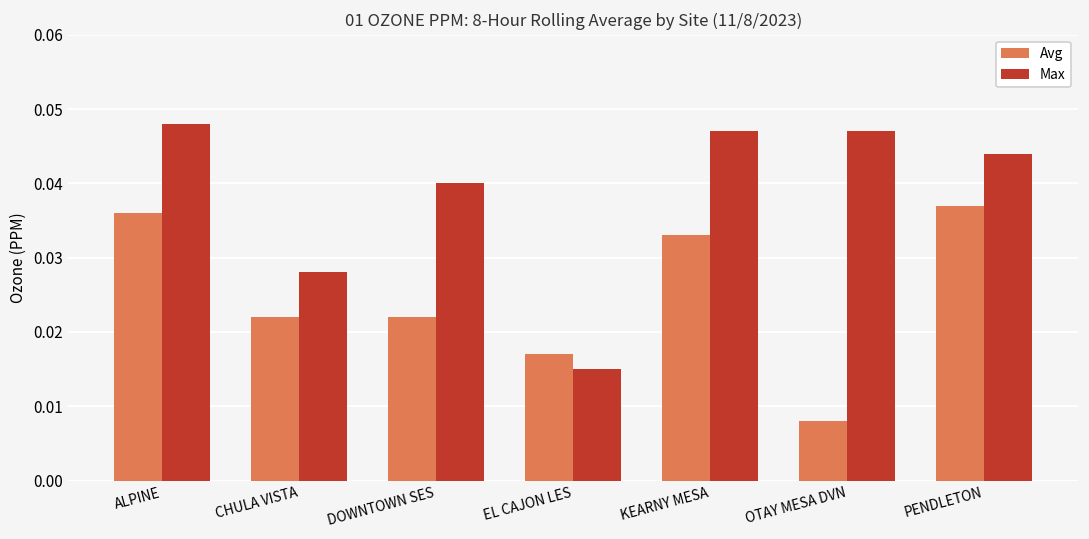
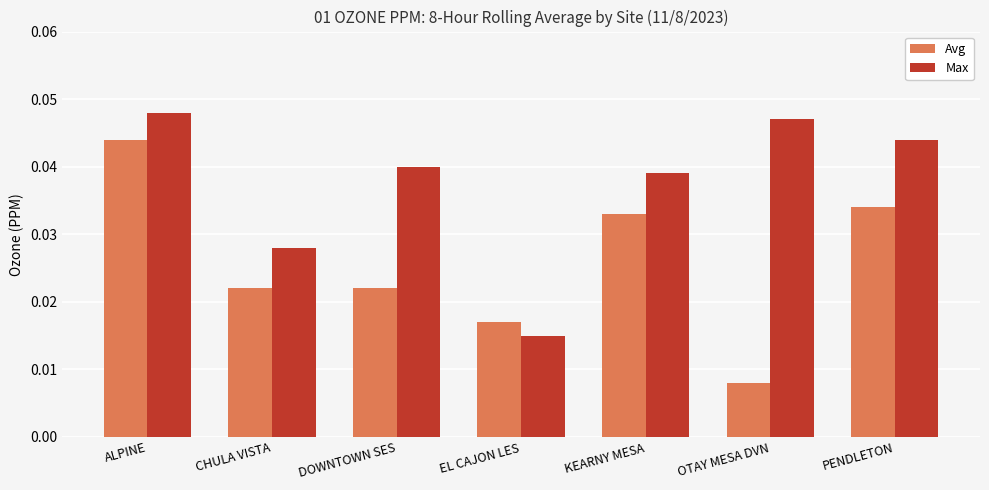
Avg, ALPINE: 0.036 -> 0.044
Max, KEARNY MESA: 0.047 -> 0.039
Avg, PENDLETON: 0.037 -> 0.034
